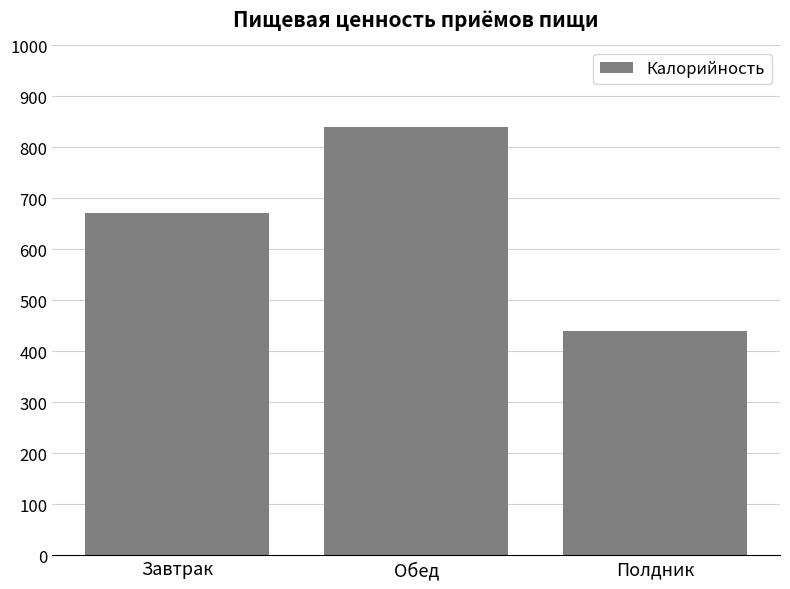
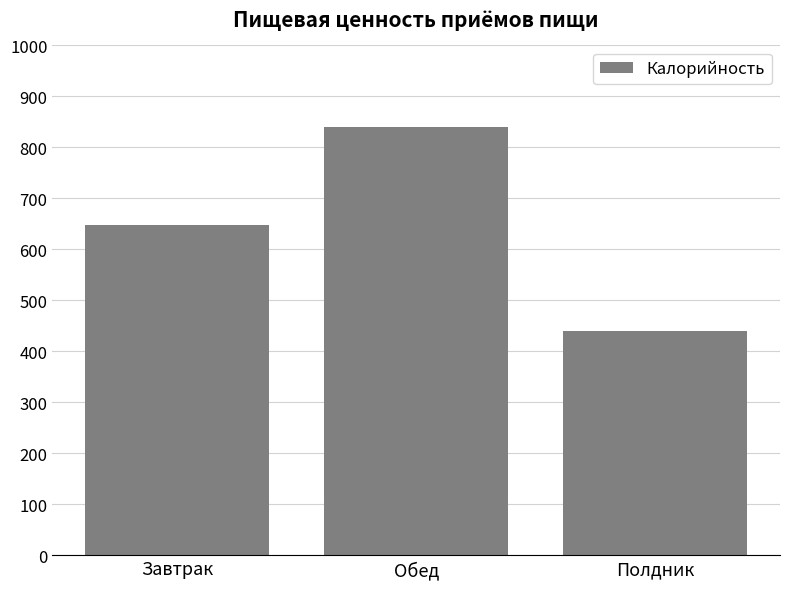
Завтрак: 670 -> 650
